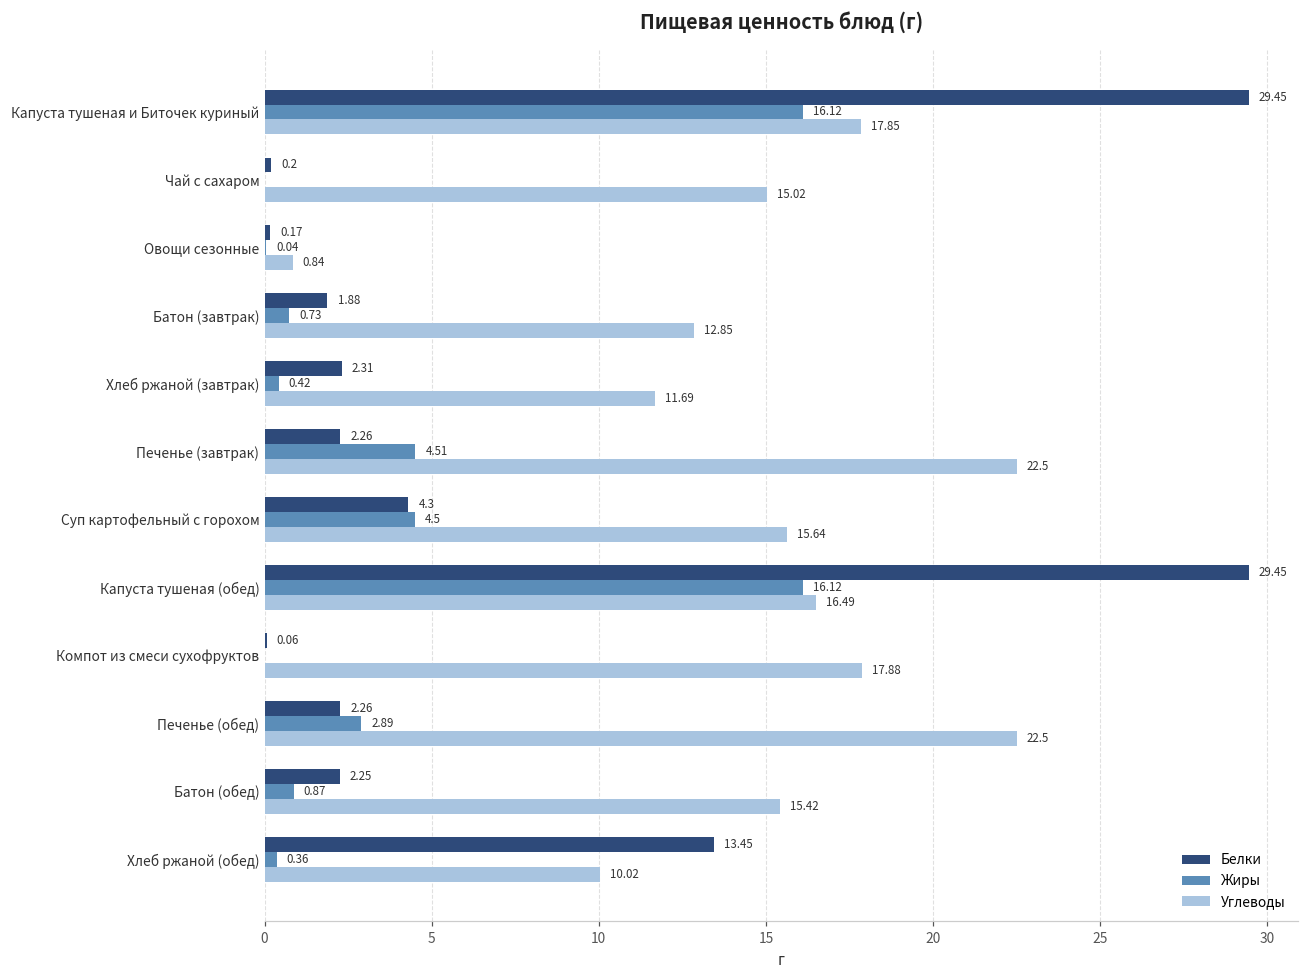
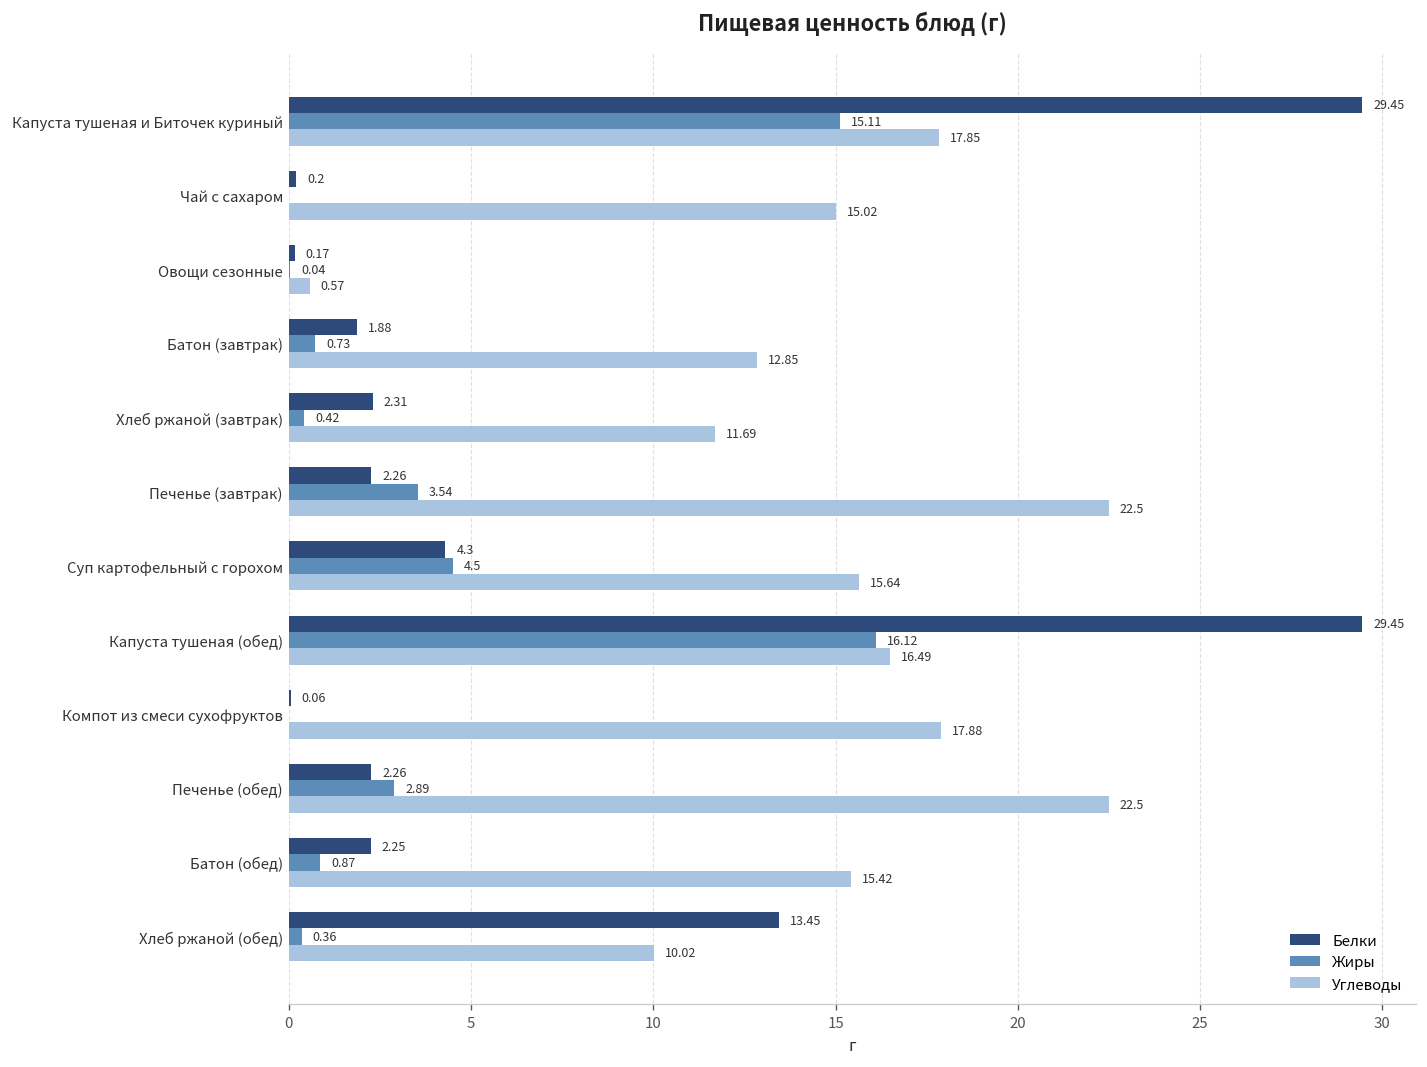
Жиры, Капуста тушеная и Биточек куриный: 16.12 -> 15.11
Углеводы, Овощи сезонные: 0.84 -> 0.57
Жиры, Печенье (завтрак): 4.51 -> 3.54
